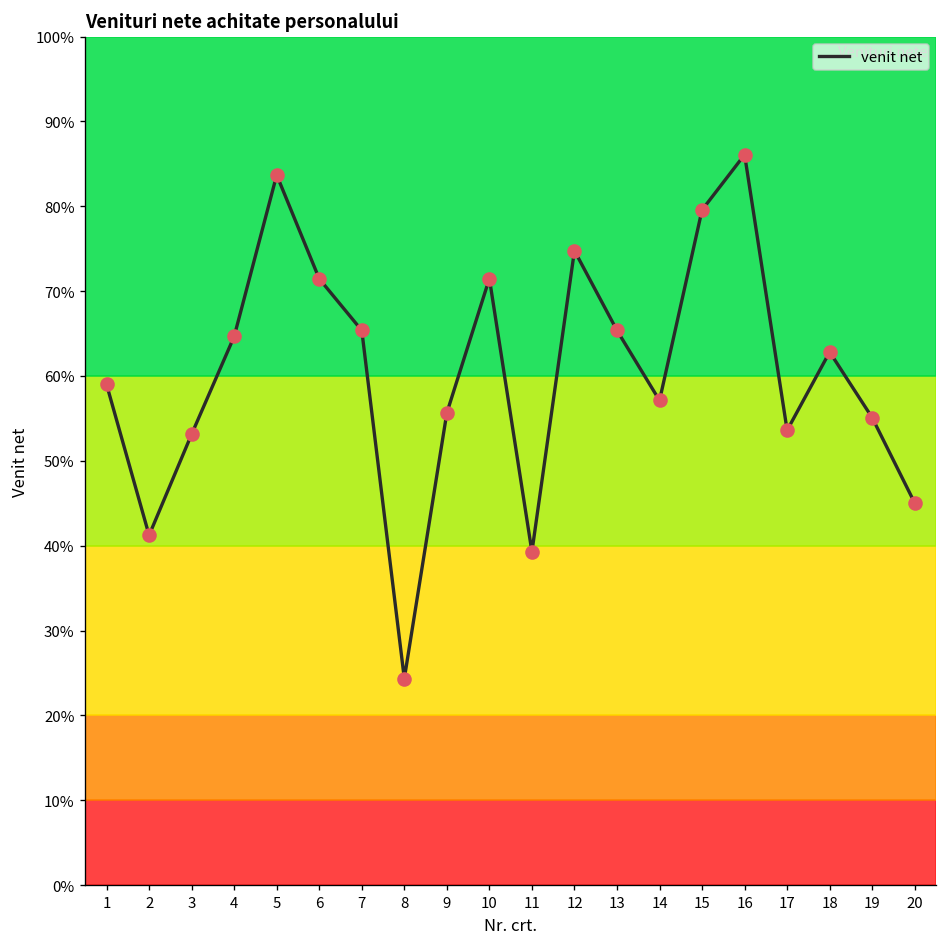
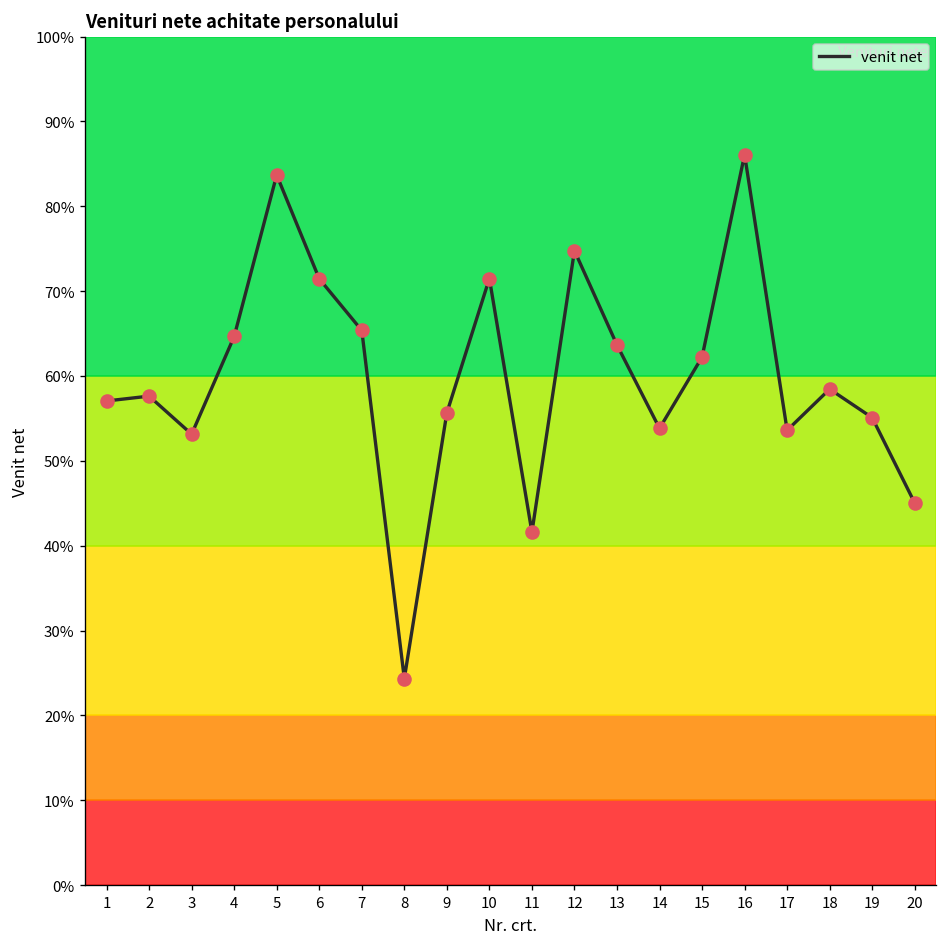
1: 59% -> 57%
2: 41% -> 58%
11: 39% -> 42%
13: 65% -> 64%
14: 57% -> 54%
15: 80% -> 62%
18: 63% -> 58%
